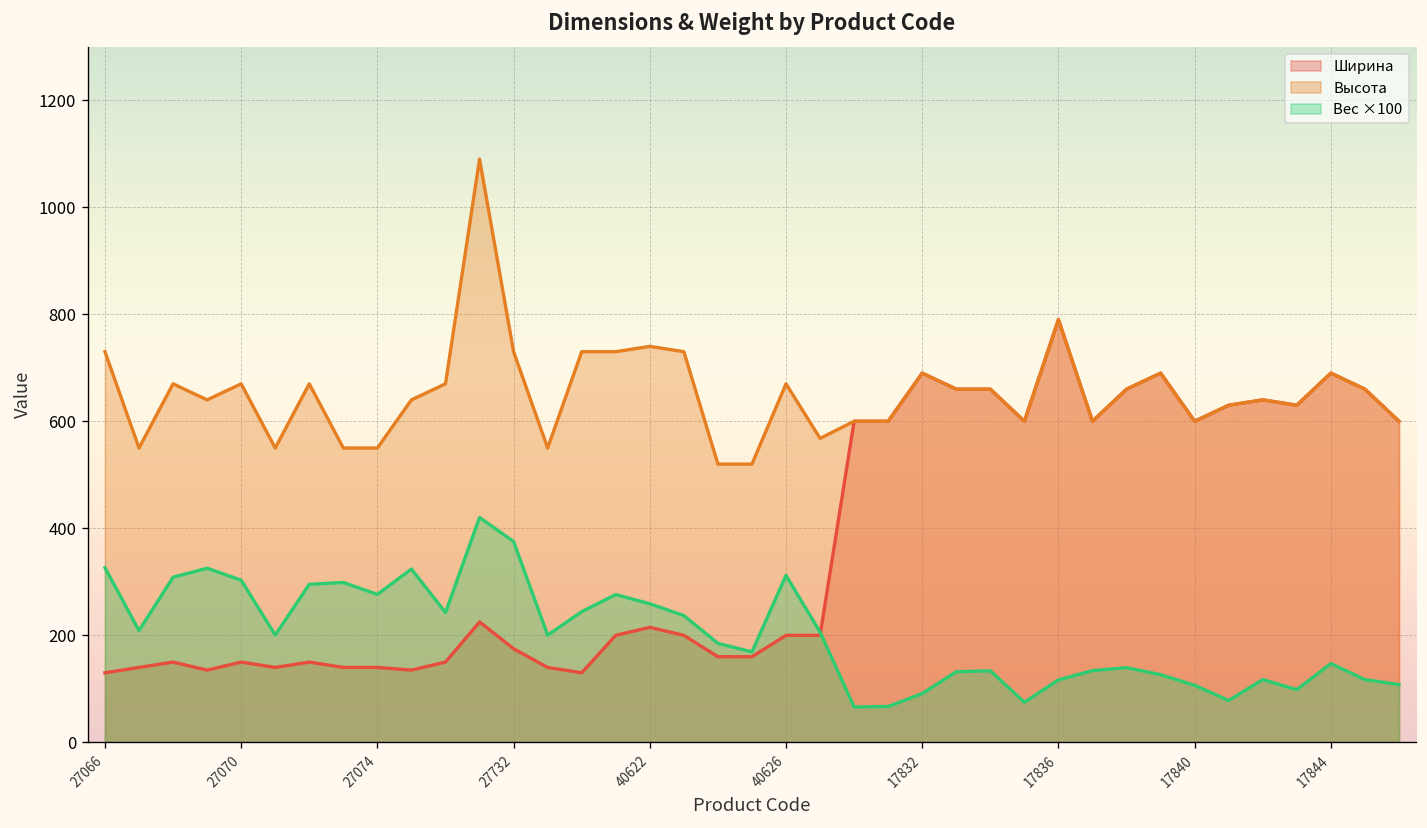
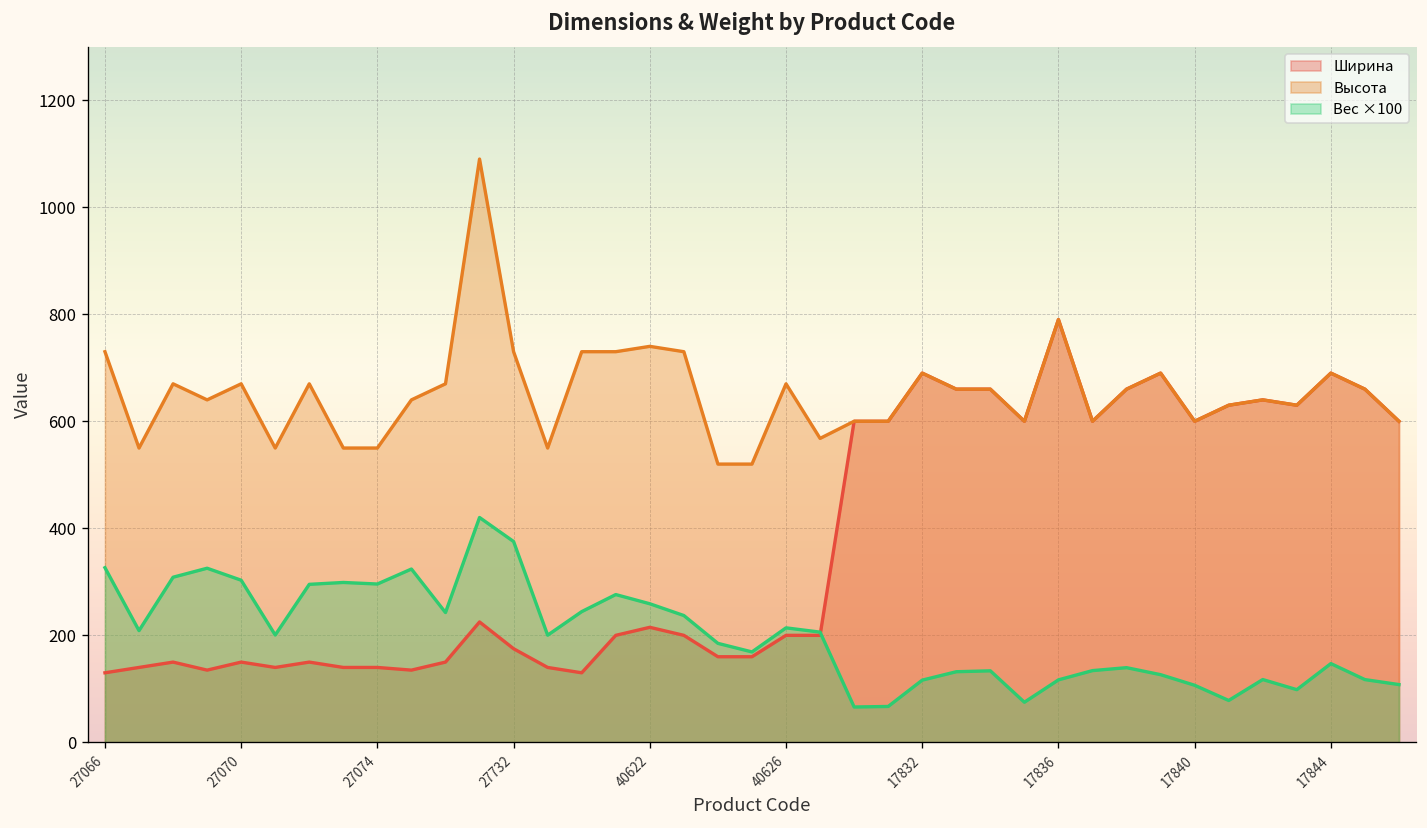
Вес ×100, 27074: 280 -> 300
Вес ×100, 40626: 310 -> 210
Вес ×100, 17832: 90 -> 120
